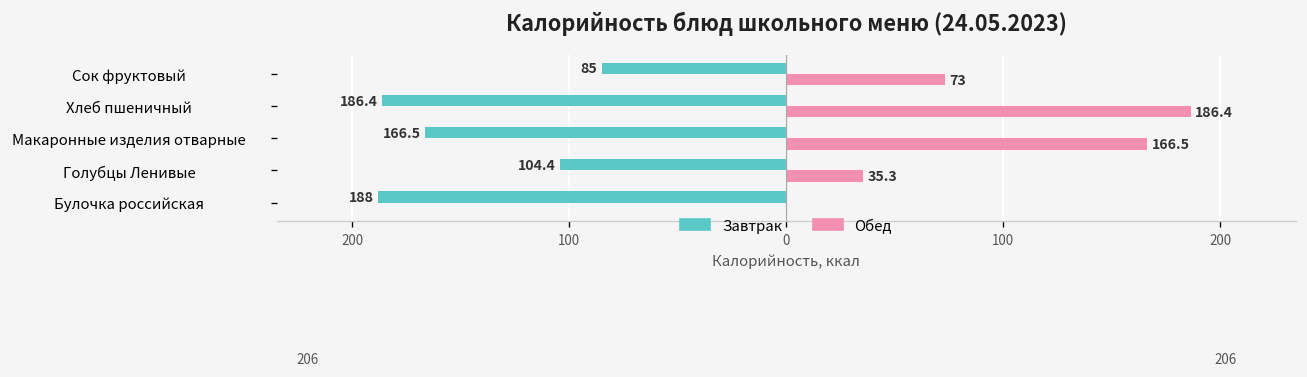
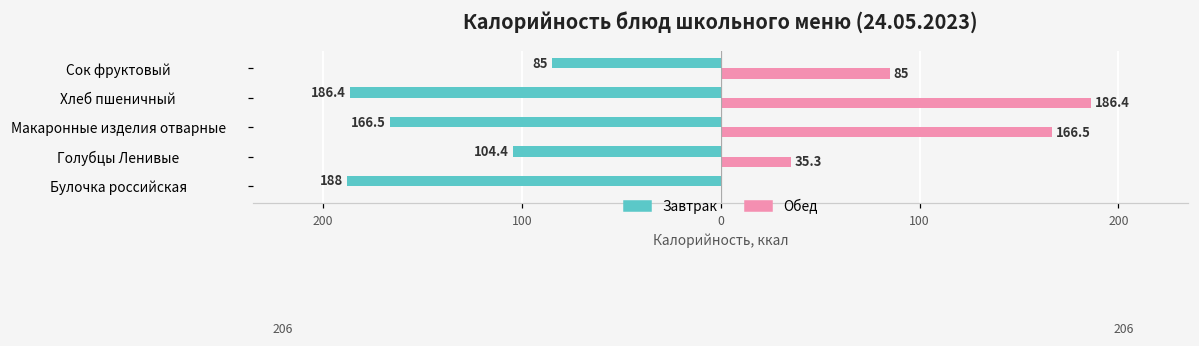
Обед, Сок фруктовый: 73 -> 85
